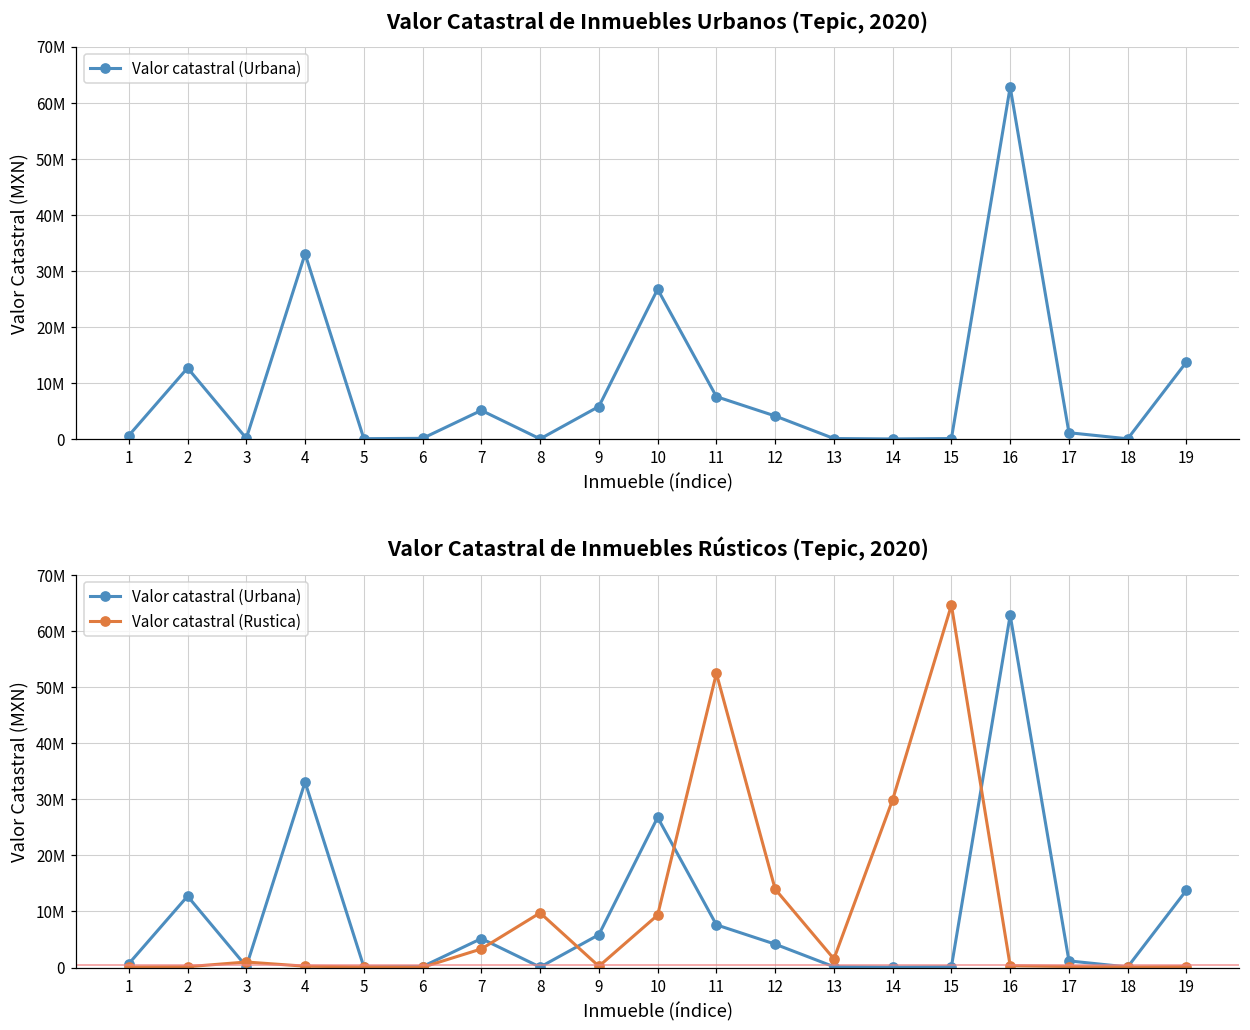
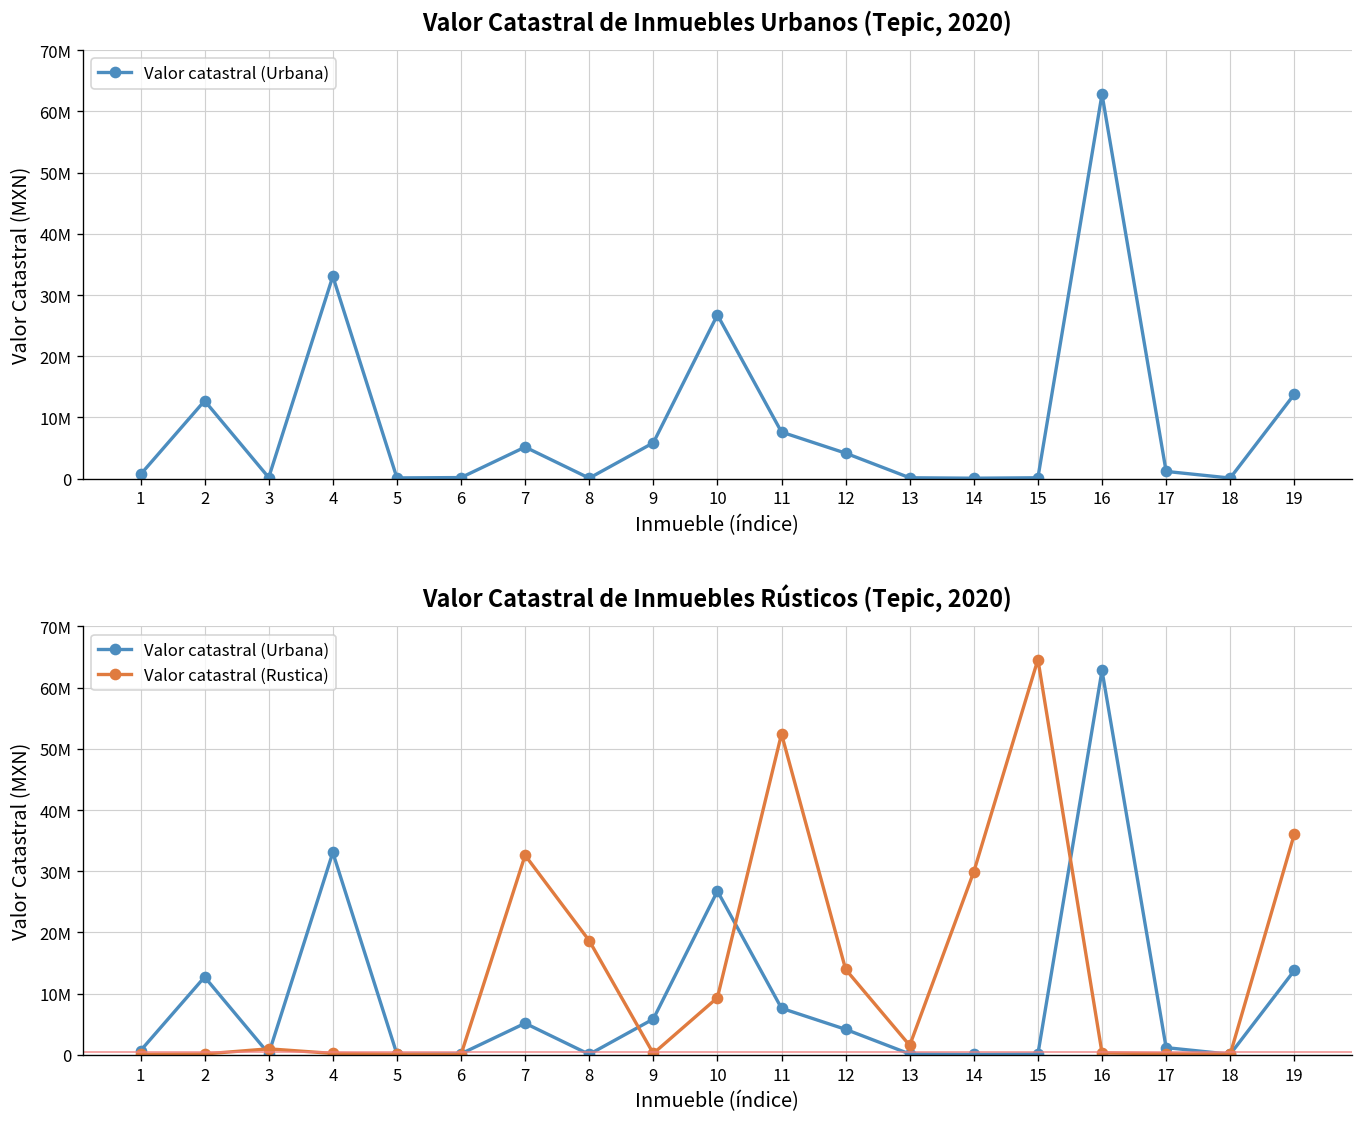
Valor Catastral de Inmuebles Rústicos (Tepic, 2020), Valor catastral (Rustica), 7: 3000000 -> 33000000
Valor Catastral de Inmuebles Rústicos (Tepic, 2020), Valor catastral (Rustica), 8: 10000000 -> 19000000
Valor Catastral de Inmuebles Rústicos (Tepic, 2020), Valor catastral (Rustica), 19: 0 -> 36000000
